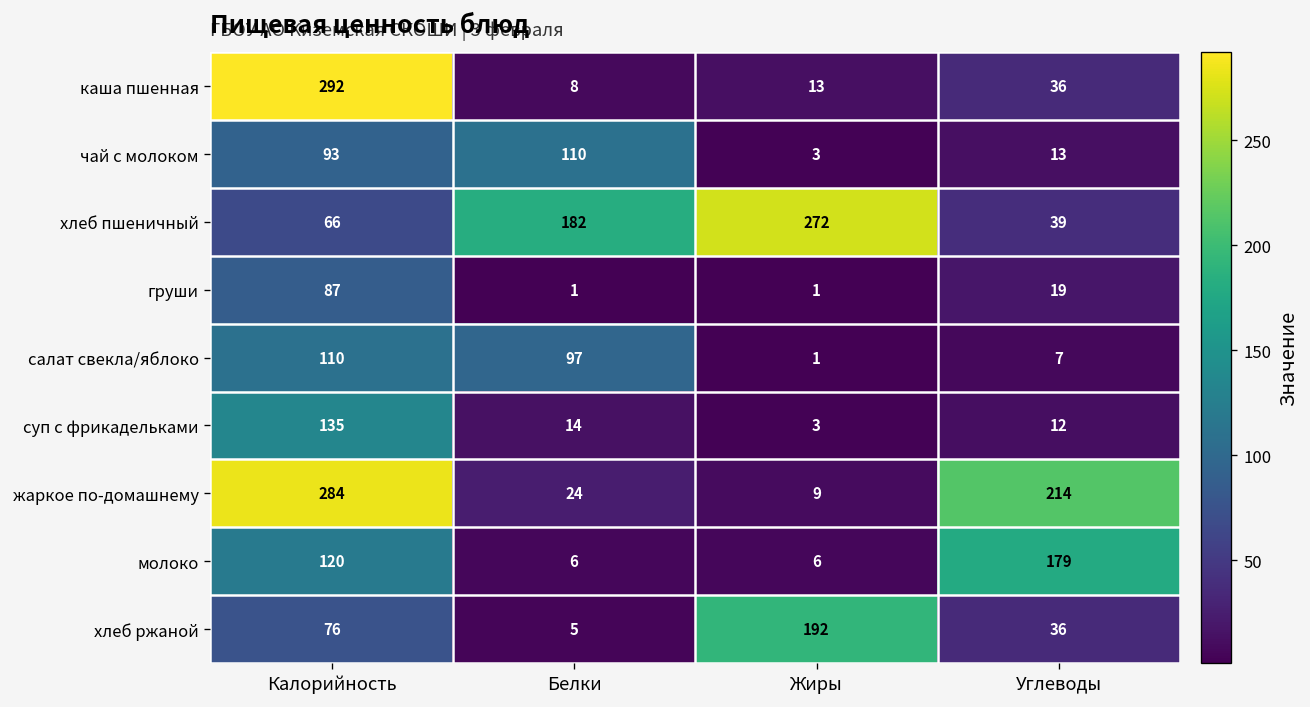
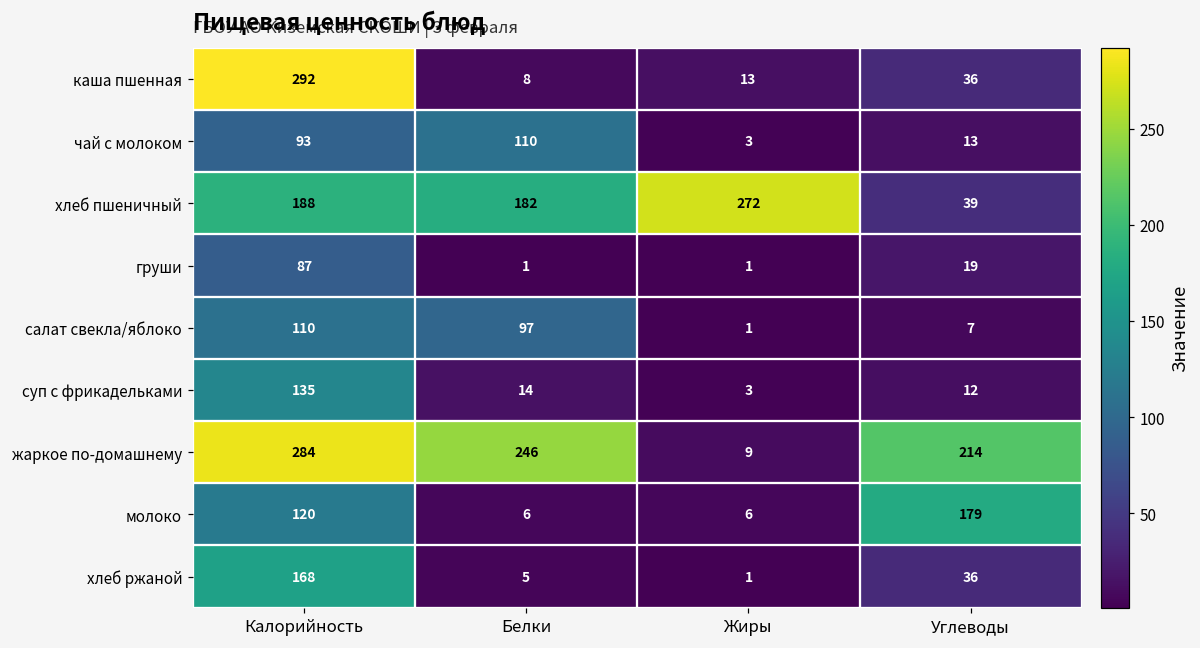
хлеб пшеничный, Калорийность: 66 -> 188
жаркое по-домашнему, Белки: 24 -> 246
хлеб ржаной, Калорийность: 76 -> 168
хлеб ржаной, Жиры: 192 -> 1
